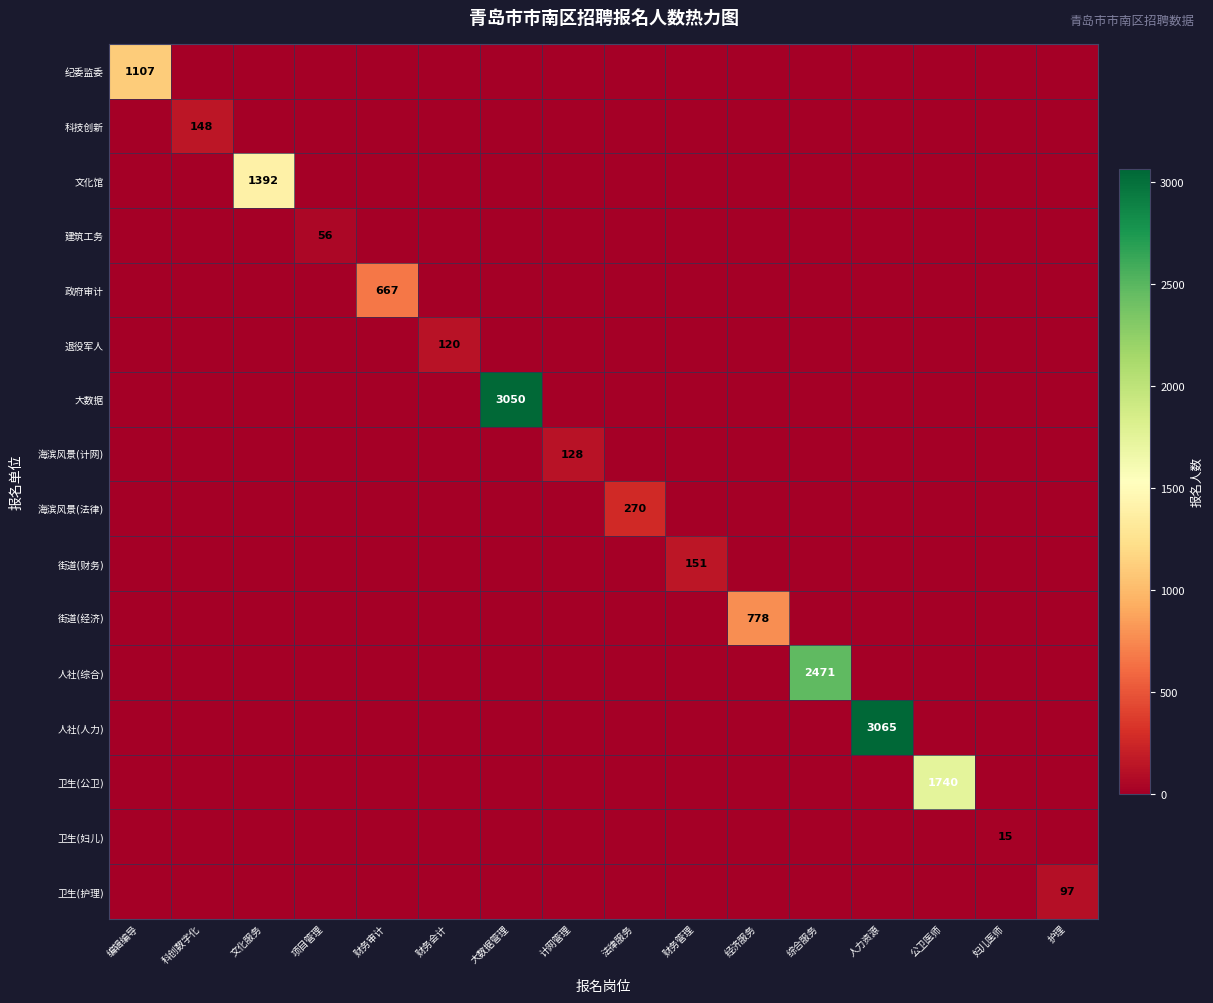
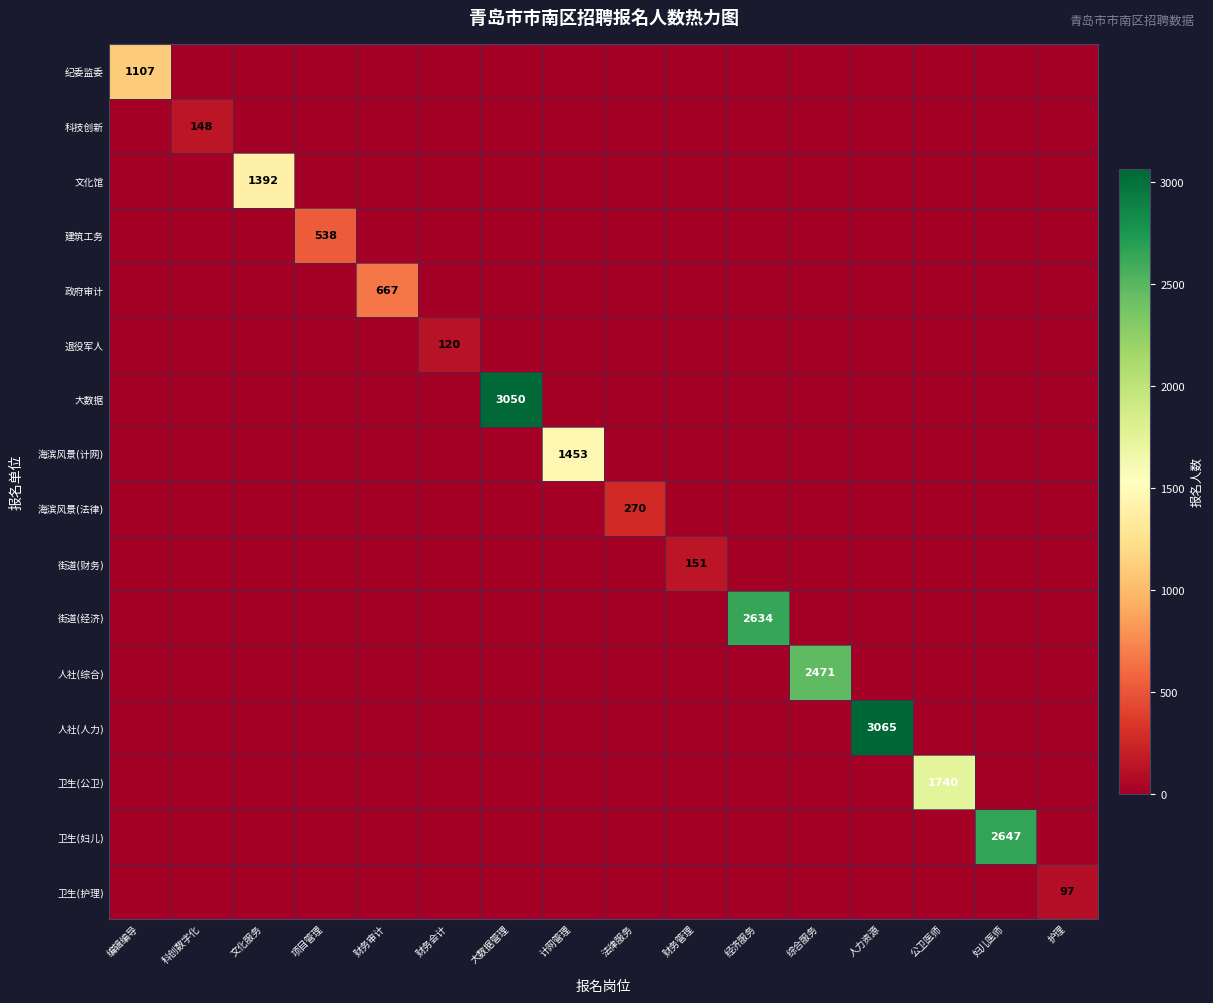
建筑工务, 项目管理: 56 -> 538
海滨风景(计网), 计网管理: 128 -> 1453
街道(经济), 经济服务: 778 -> 2634
卫生(妇儿), 妇儿医师: 15 -> 2647
